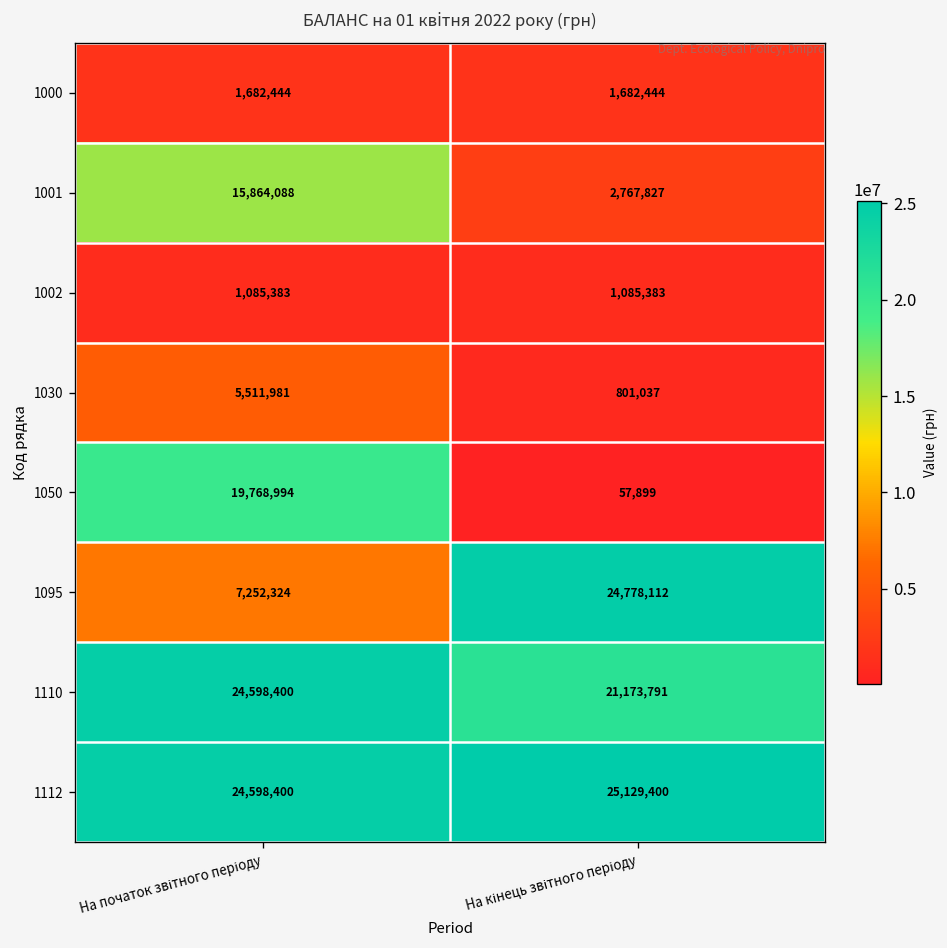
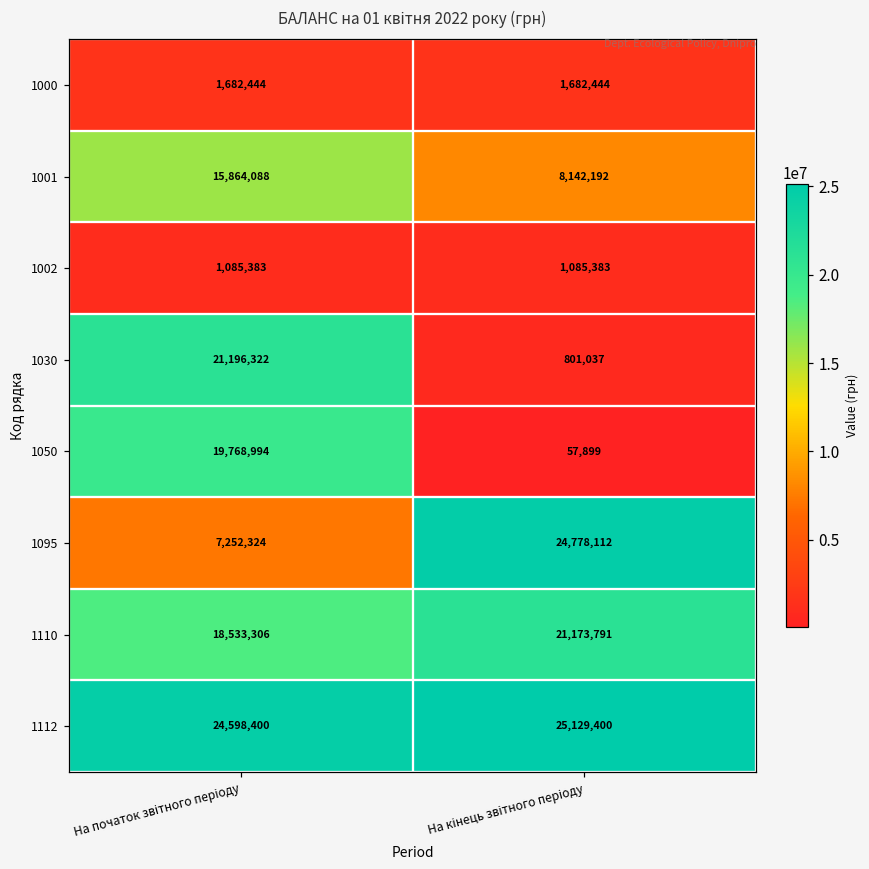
1001, На кінець звітного періоду: 2,767,827 -> 8,142,192
1030, На початок звітного періоду: 5,511,981 -> 21,196,322
1110, На початок звітного періоду: 24,598,400 -> 18,533,306
